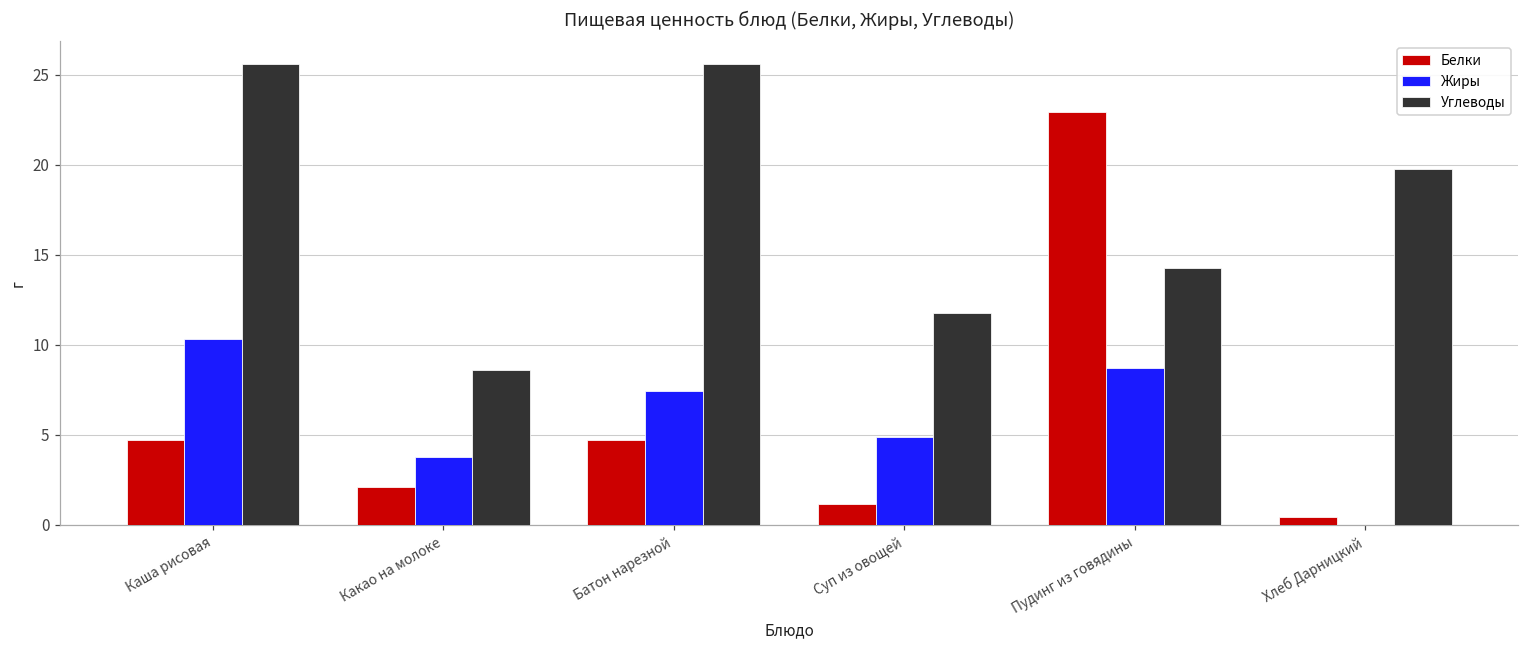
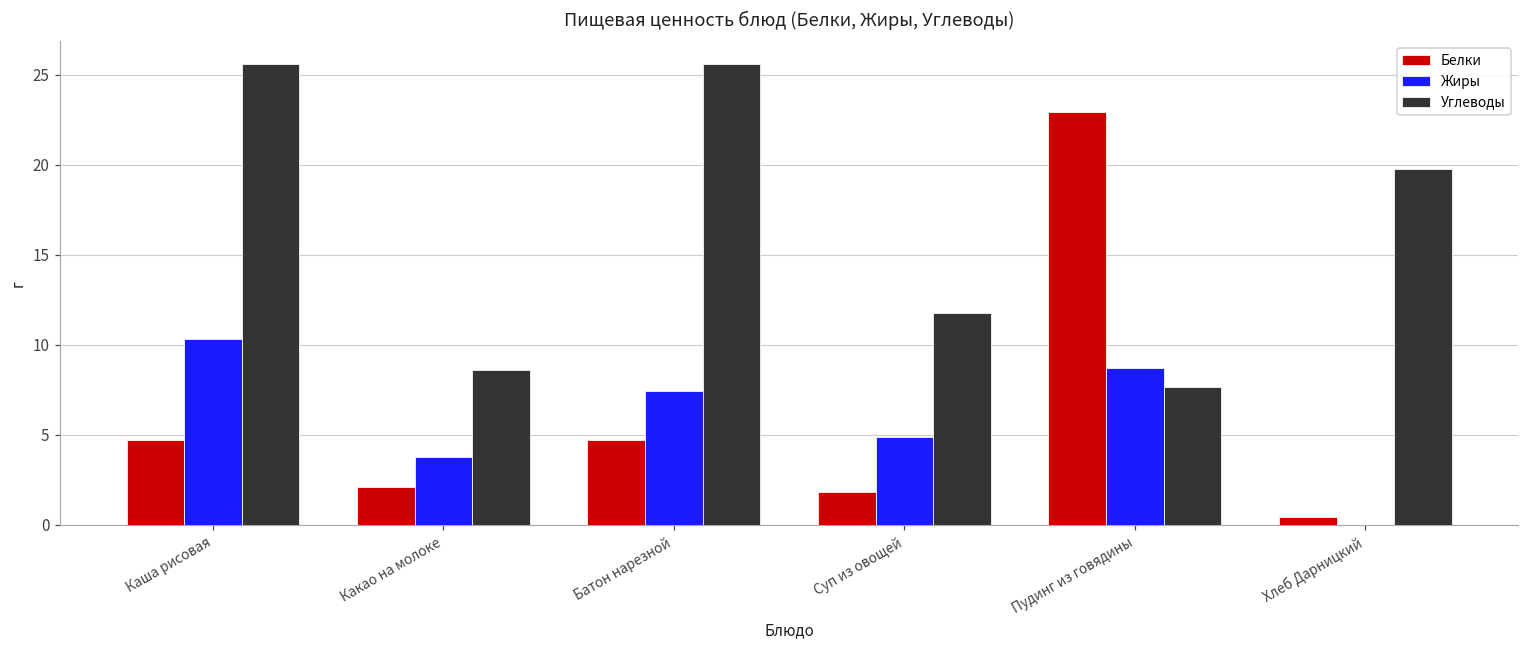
Белки, Суп из овощей: 1.2 -> 1.8
Углеводы, Пудинг из говядины: 14.3 -> 7.7
